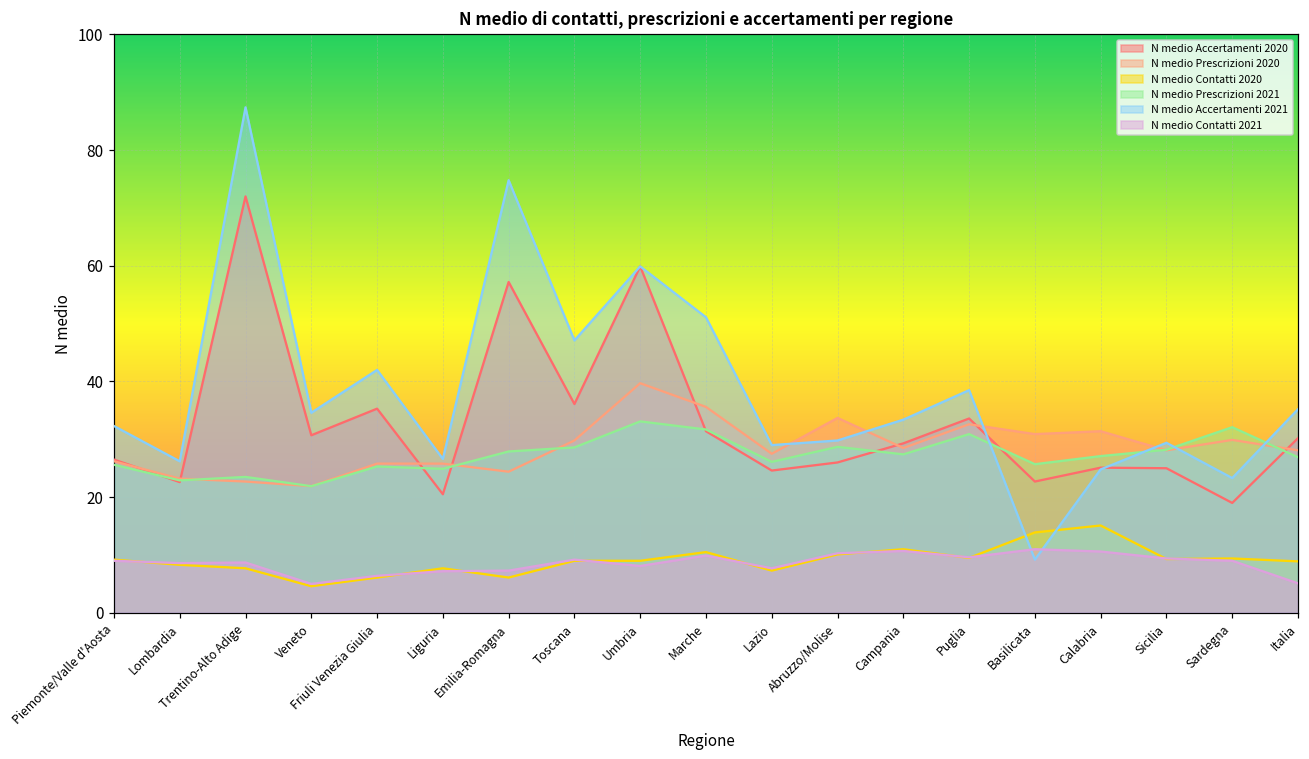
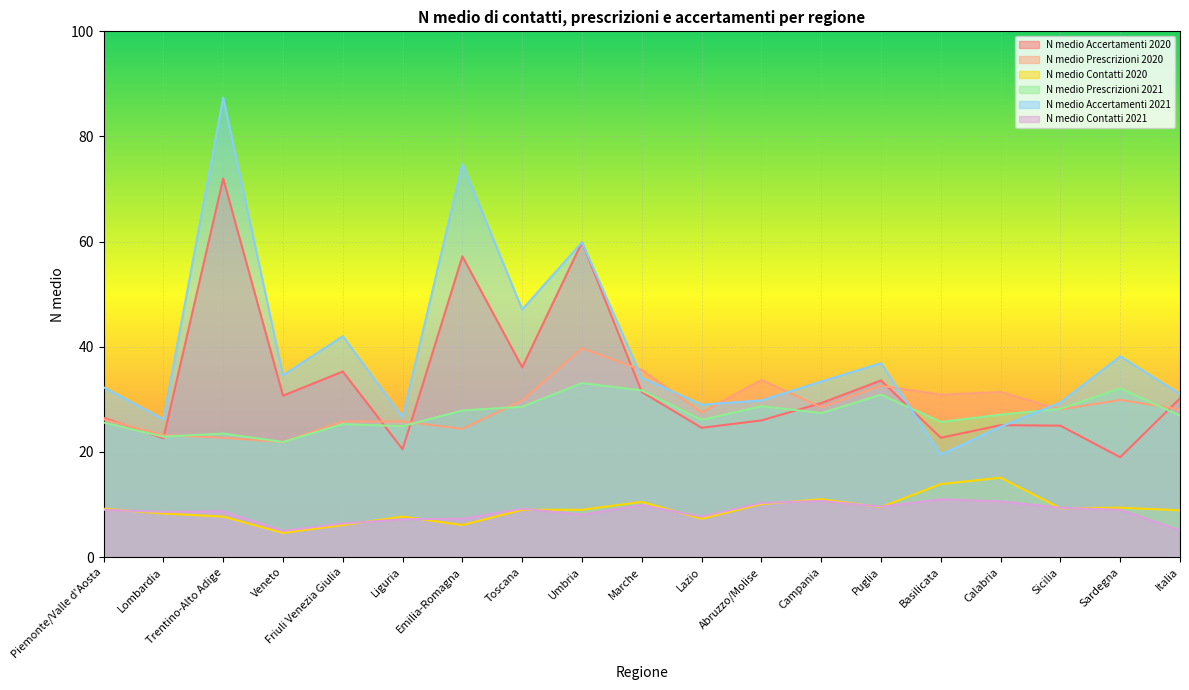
N medio Accertamenti 2021, Marche: 51 -> 34
N medio Accertamenti 2021, Puglia: 39 -> 37
N medio Accertamenti 2021, Basilicata: 9 -> 20
N medio Accertamenti 2021, Sardegna: 23 -> 38
N medio Accertamenti 2021, Italia: 35 -> 31
